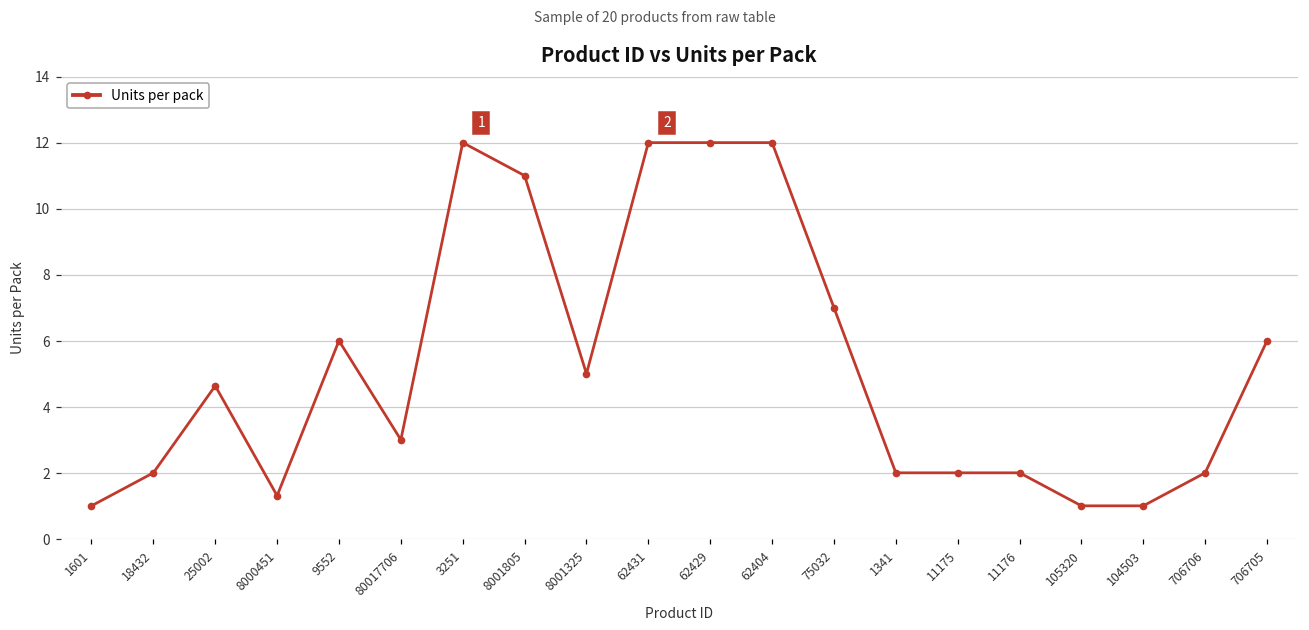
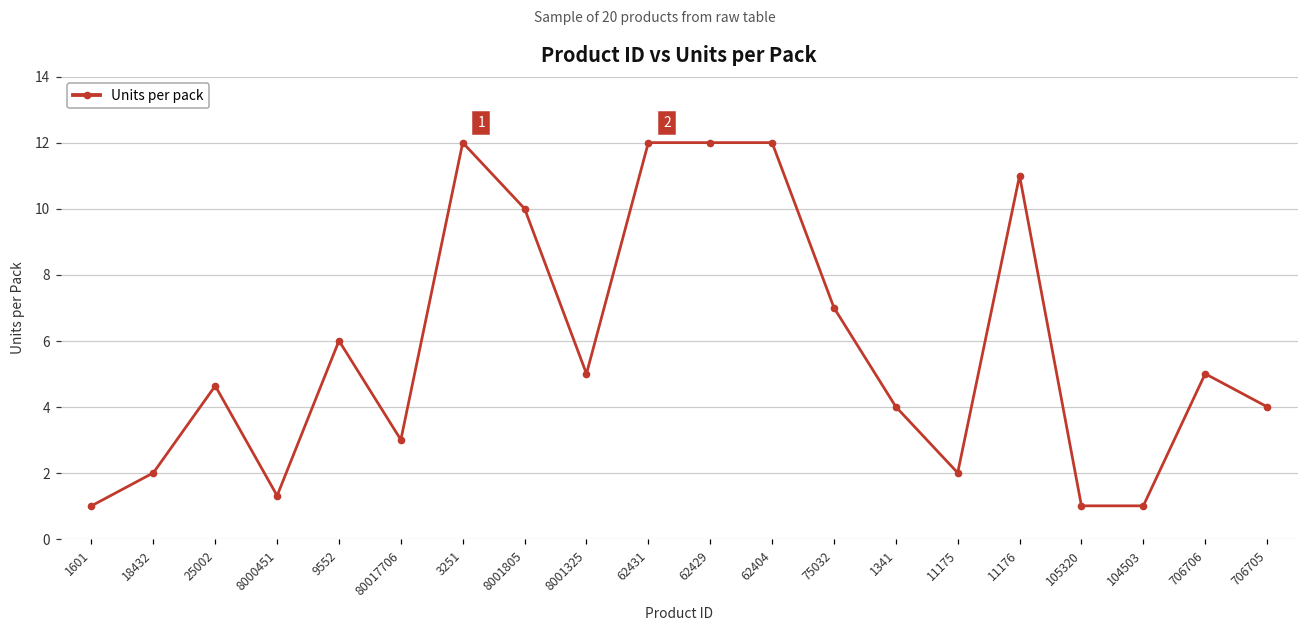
8001805: 11 -> 10
1341: 2 -> 4
11176: 2 -> 11
706706: 2 -> 5
706705: 6 -> 4
